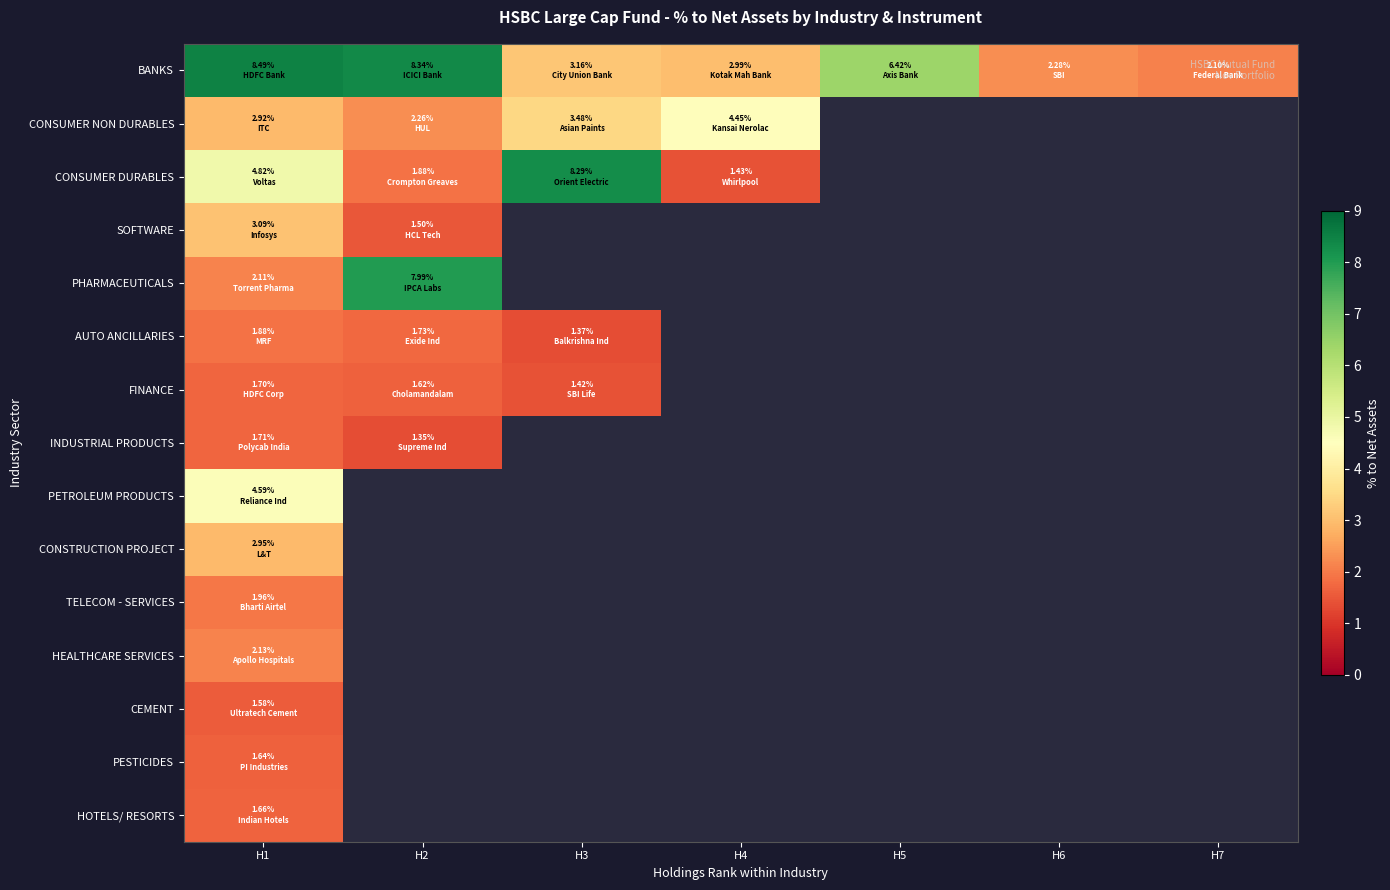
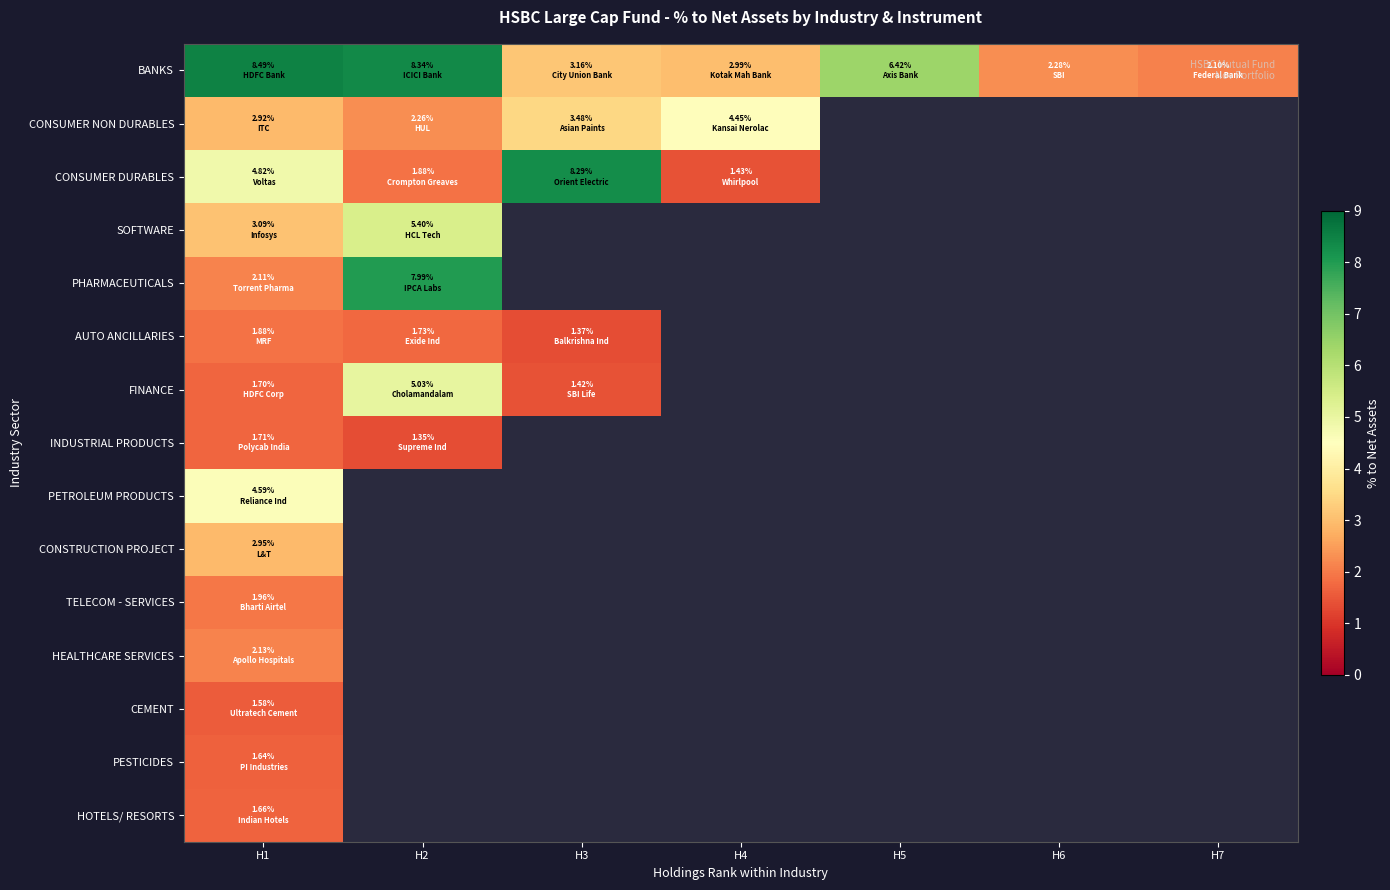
SOFTWARE, H2: 1.50% -> 5.40%
FINANCE, H2: 1.62% -> 5.03%
